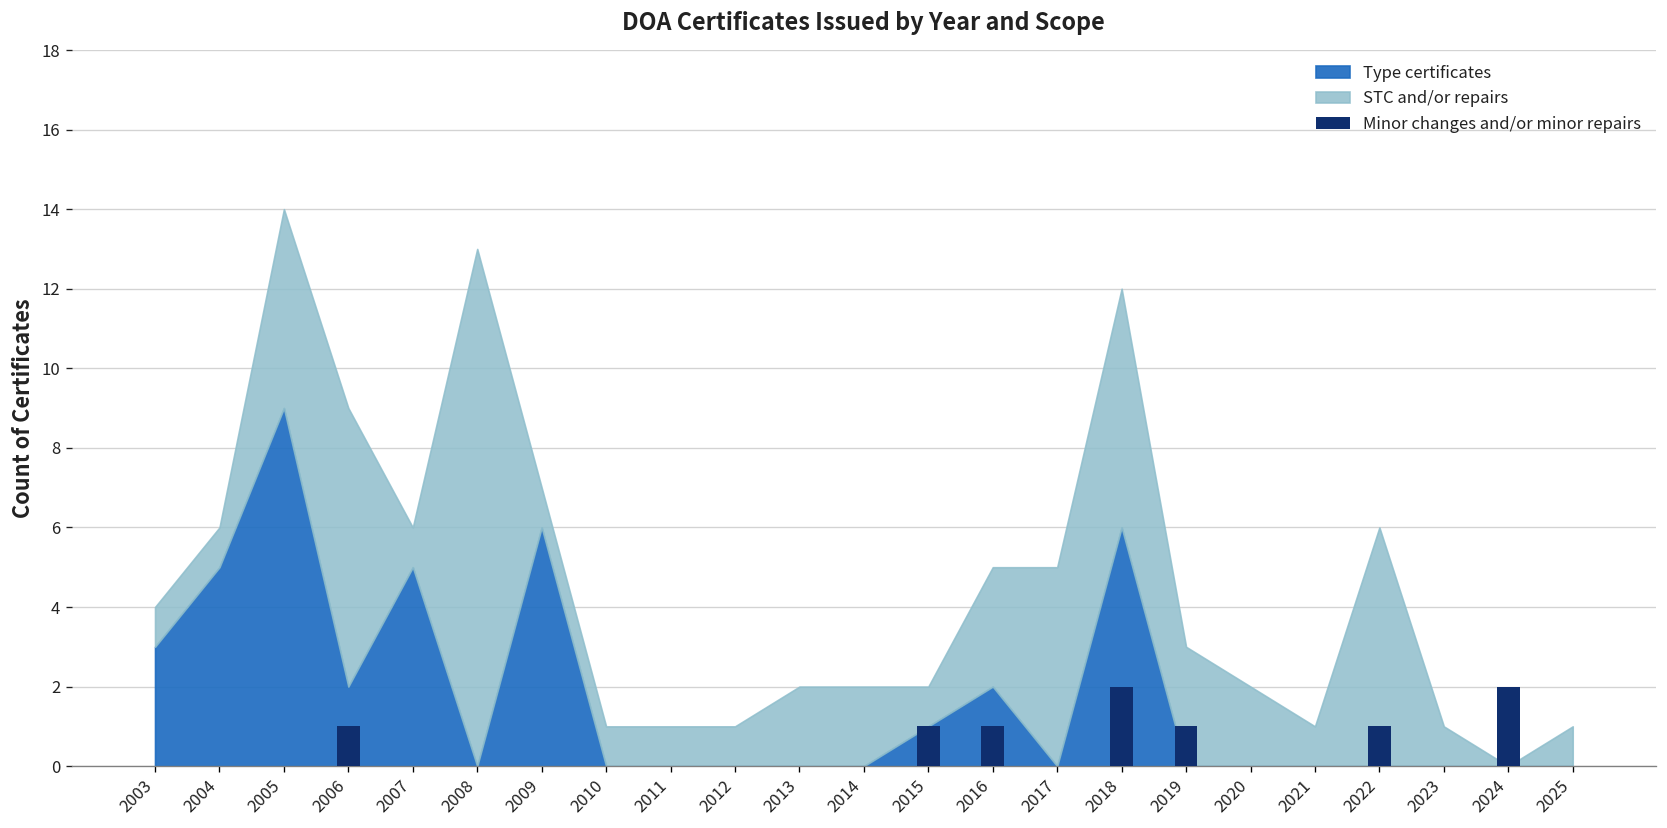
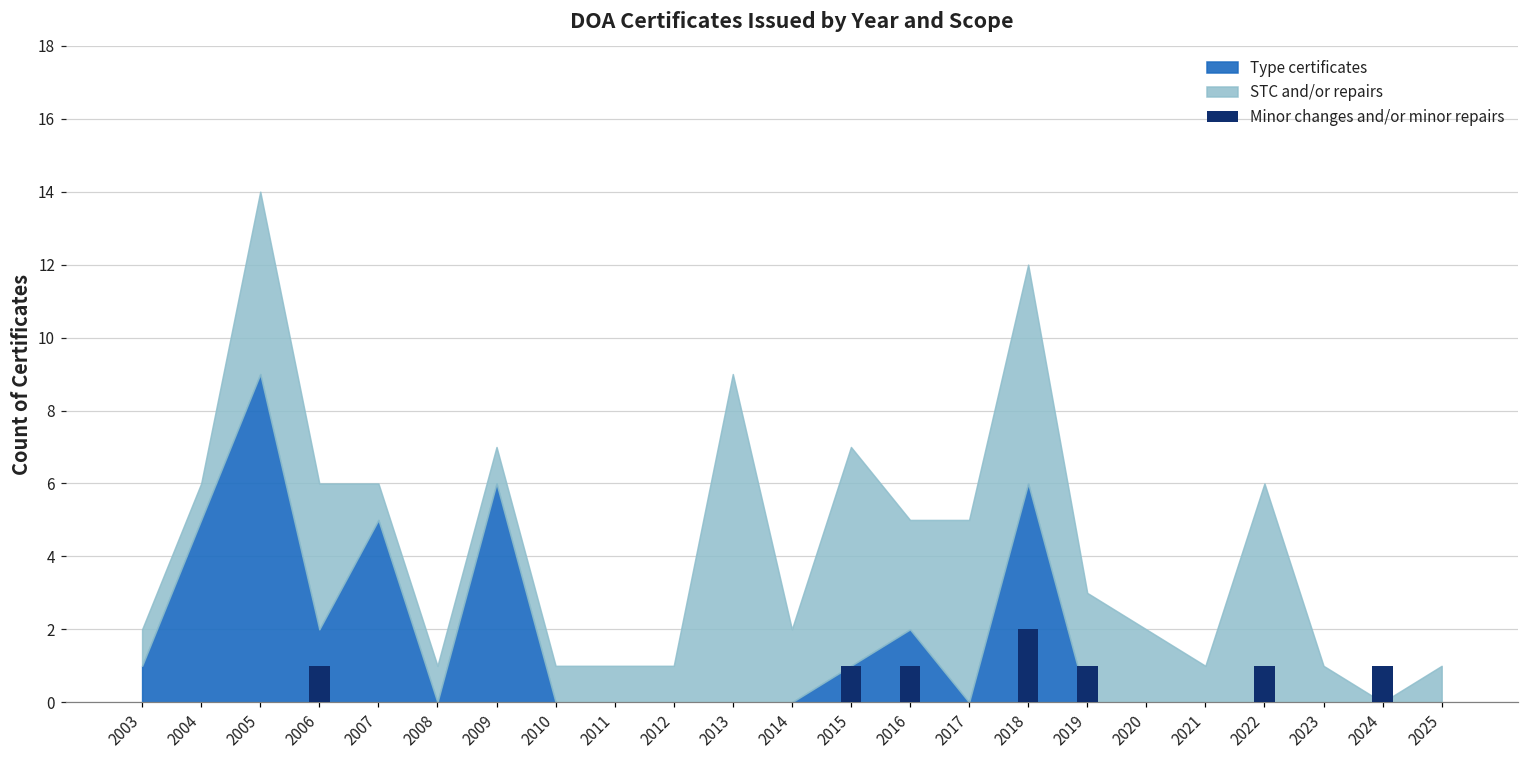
Type certificates, 2003: 3 -> 1
STC and/or repairs, 2006: 7 -> 4
STC and/or repairs, 2008: 13 -> 1
STC and/or repairs, 2013: 2 -> 9
STC and/or repairs, 2015: 1 -> 6
Minor changes and/or minor repairs, 2024: 2 -> 1
